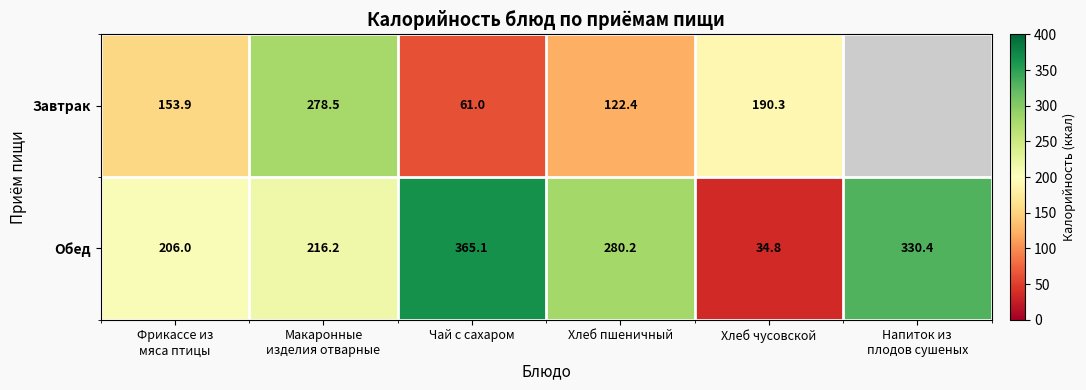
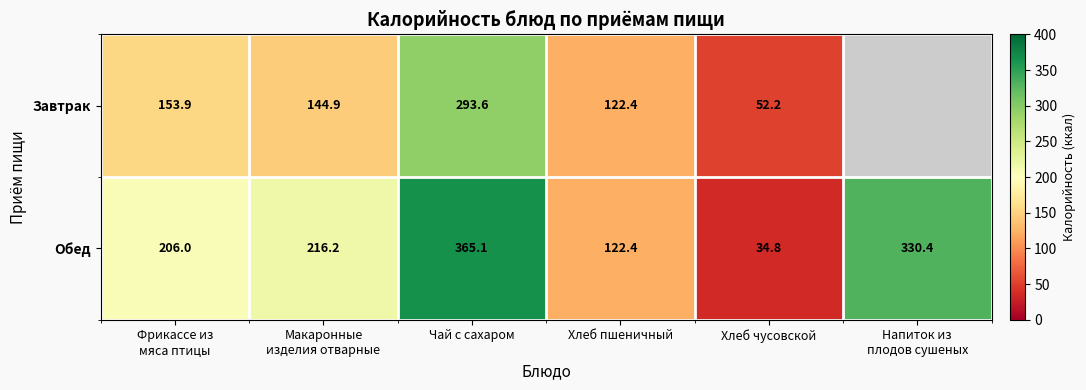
Завтрак, Макаронные изделия отварные: 278.5 -> 144.9
Завтрак, Чай с сахаром: 61.0 -> 293.6
Завтрак, Хлеб чусовской: 190.3 -> 52.2
Обед, Хлеб пшеничный: 280.2 -> 122.4
